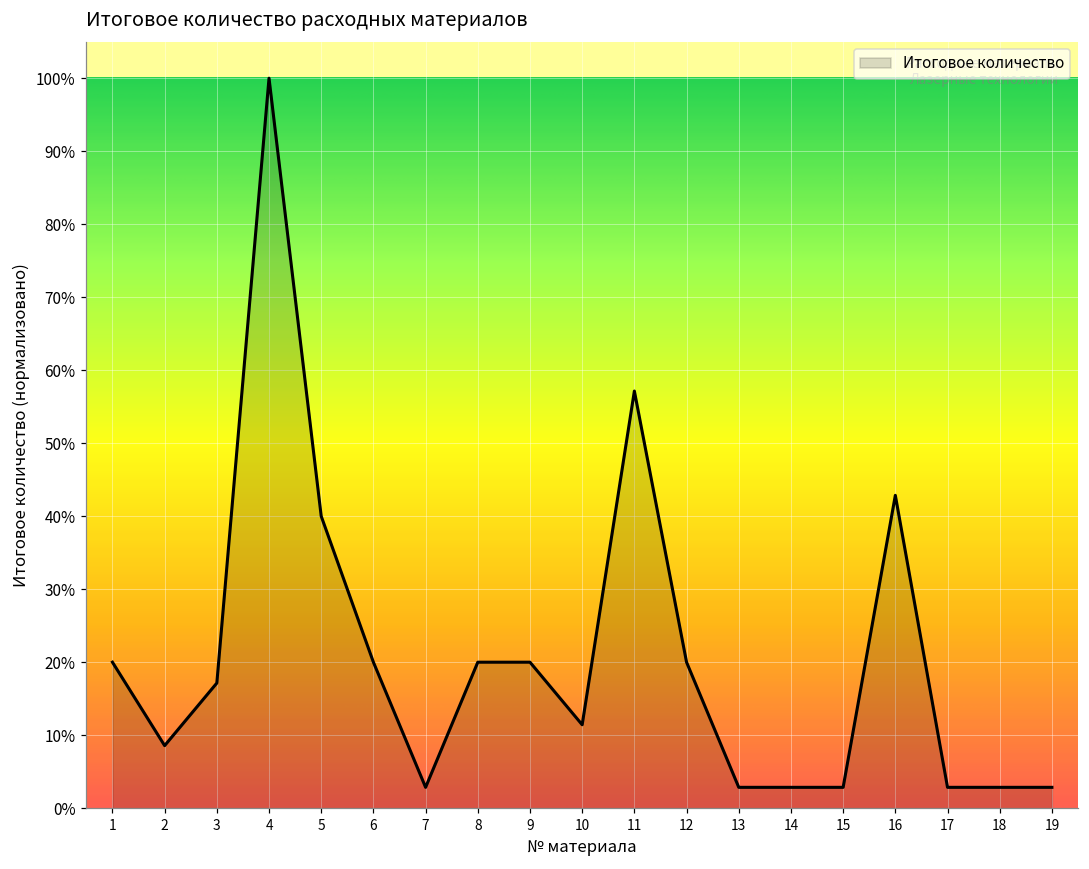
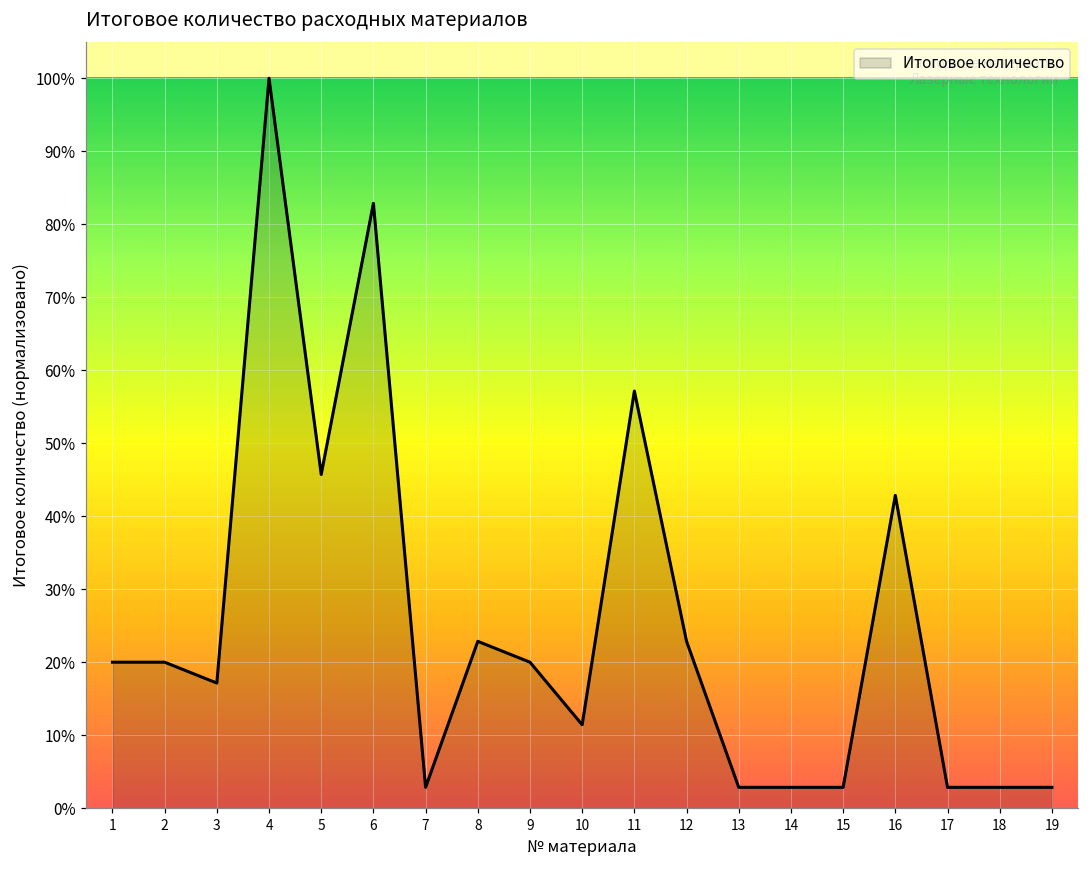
2: 9% -> 20%
5: 40% -> 46%
6: 20% -> 83%
8: 20% -> 23%
12: 20% -> 23%
